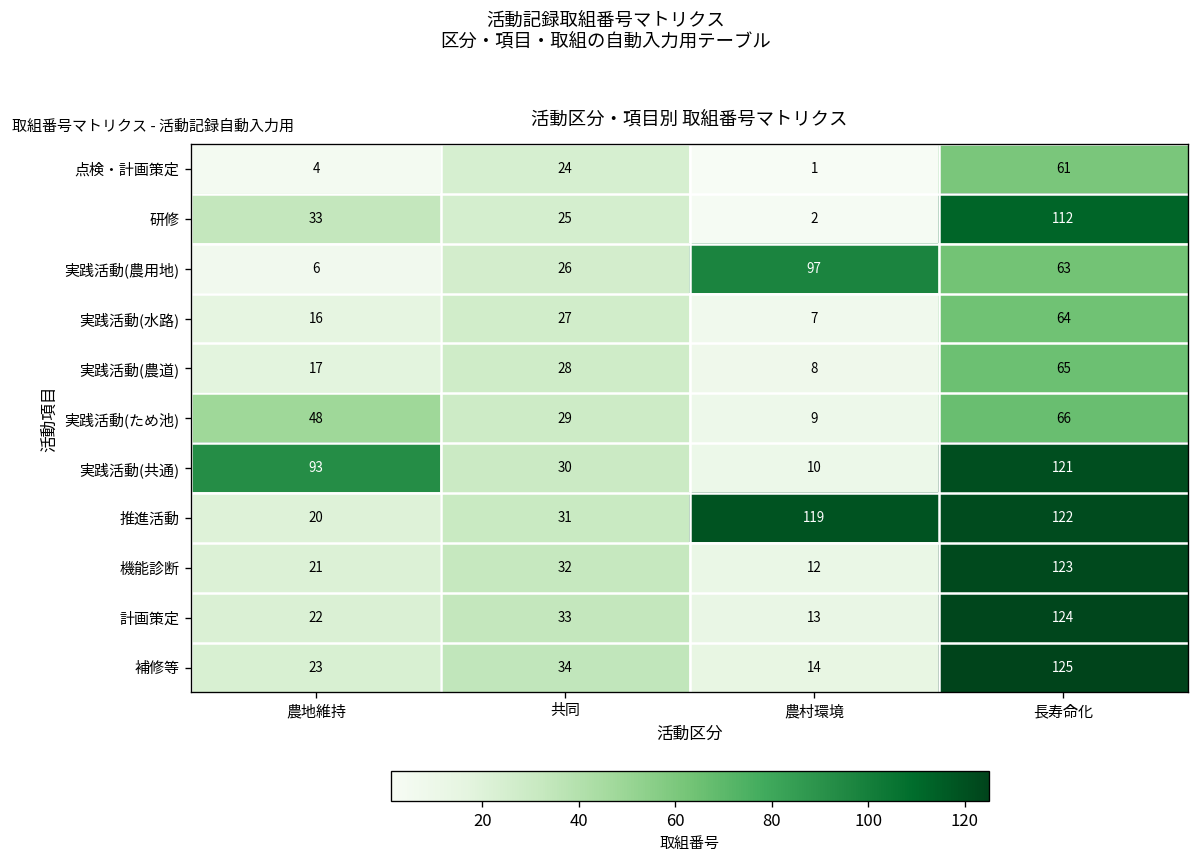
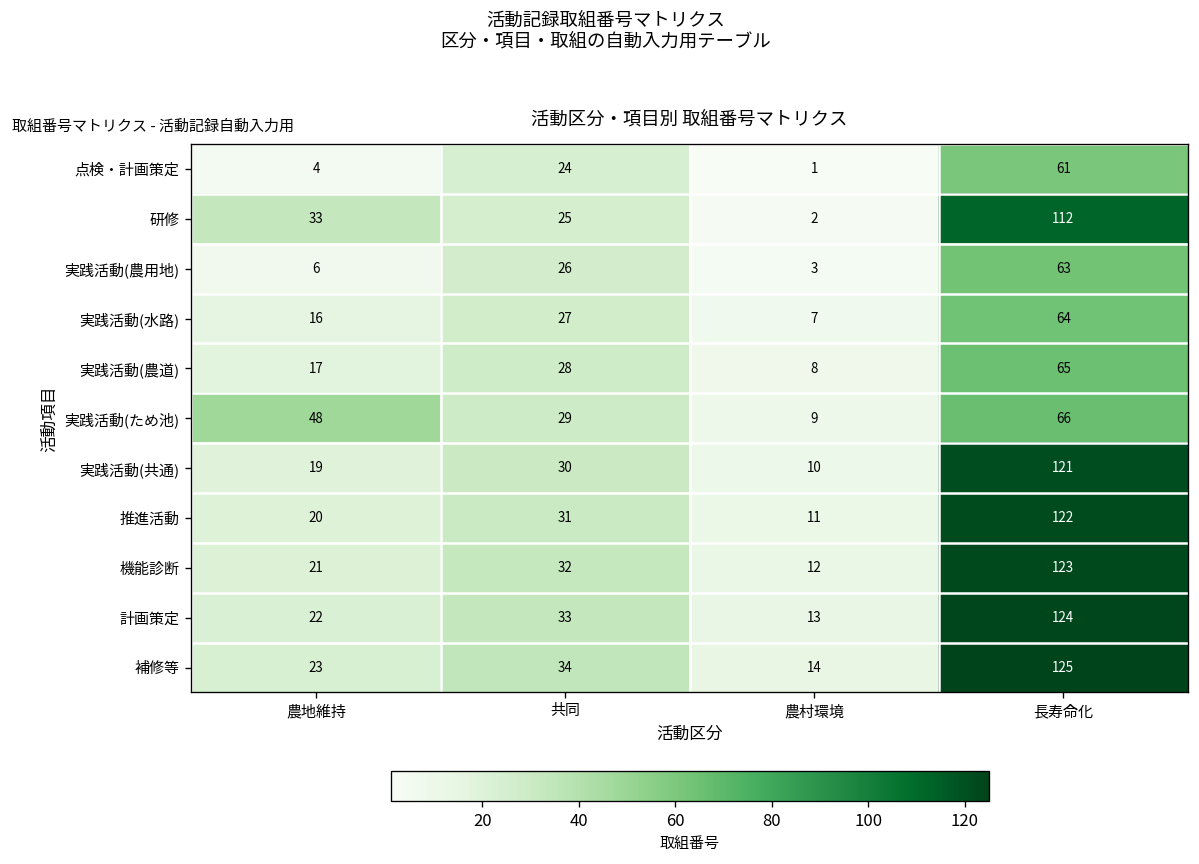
実践活動(農用地), 農村環境: 97 -> 3
実践活動(共通), 農地維持: 93 -> 19
推進活動, 農村環境: 119 -> 11
